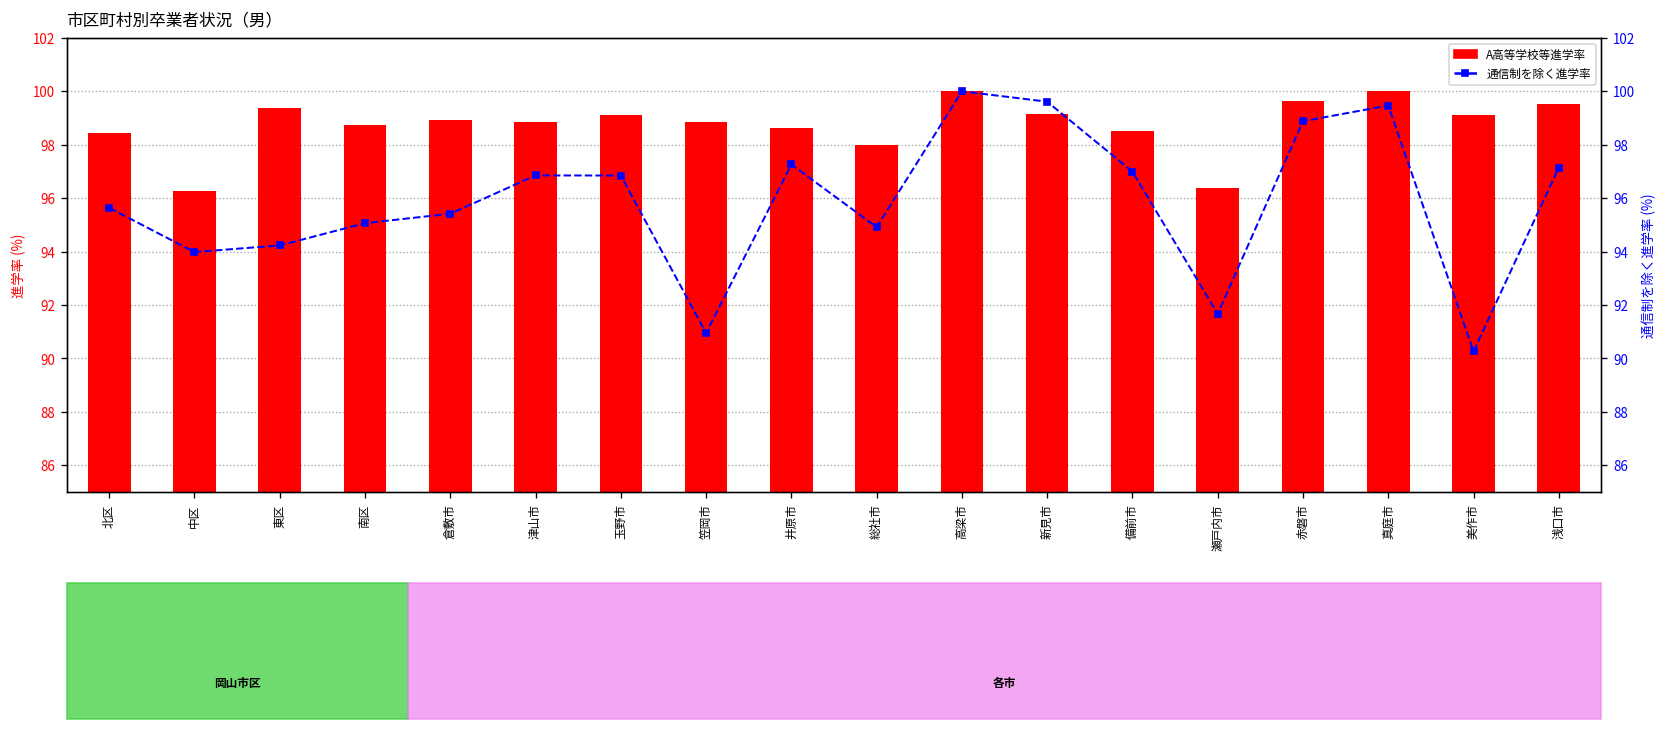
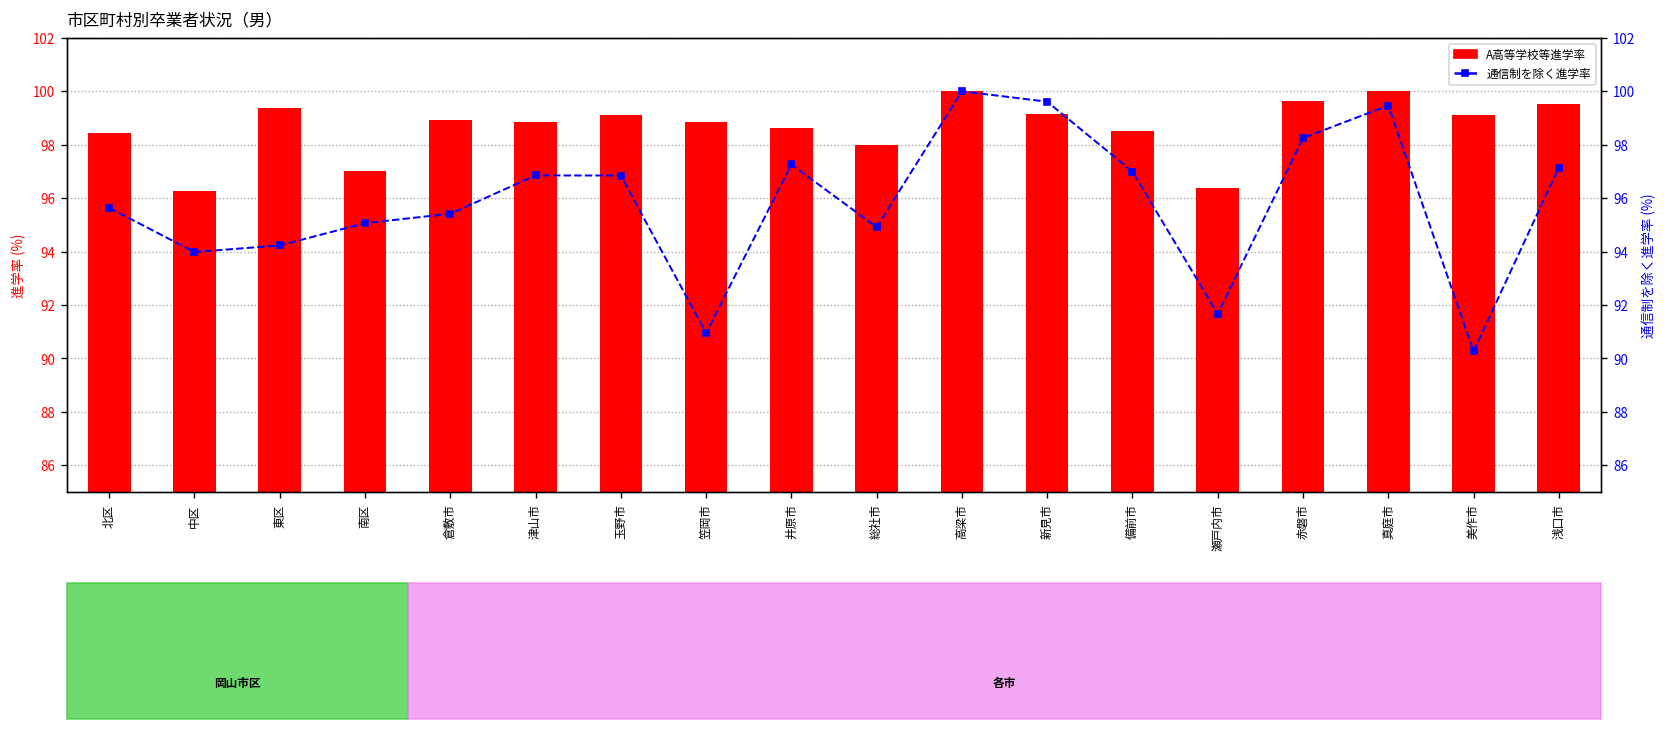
A高等学校等進学率, 南区: 98.7 -> 97.0
通信制を除く進学率, 赤磐市: 98.9 -> 98.3
